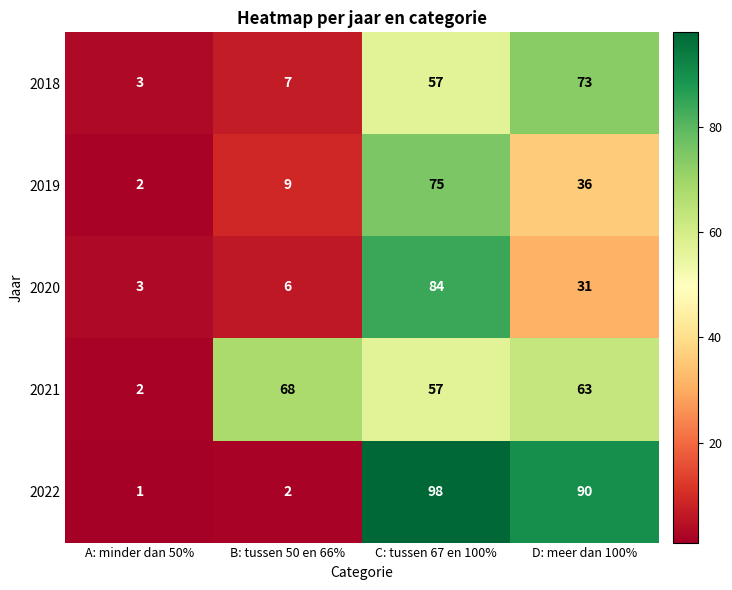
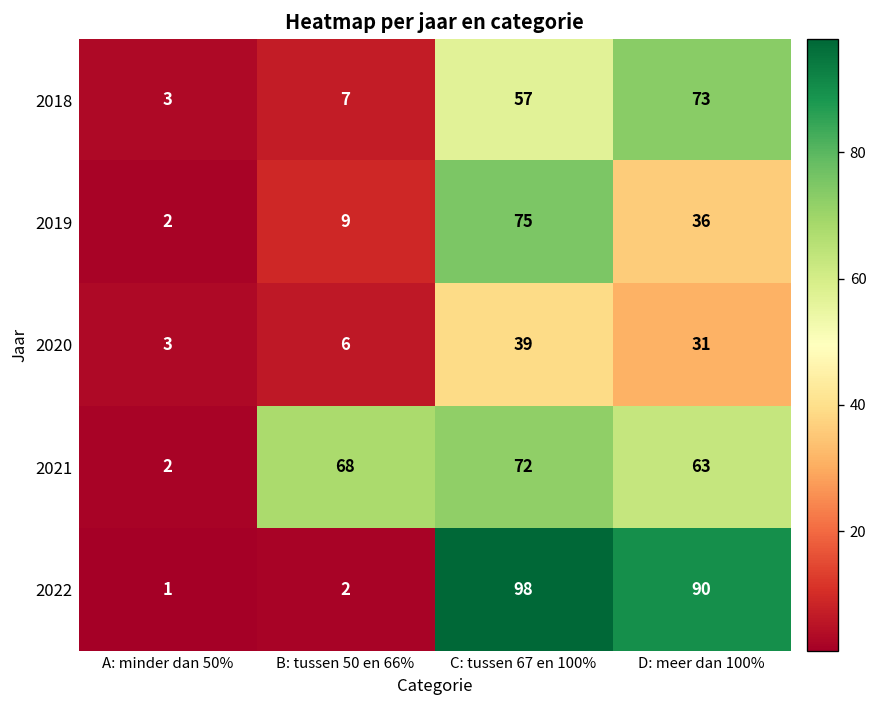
2020, C: tussen 67 en 100%: 84 -> 39
2021, C: tussen 67 en 100%: 57 -> 72
